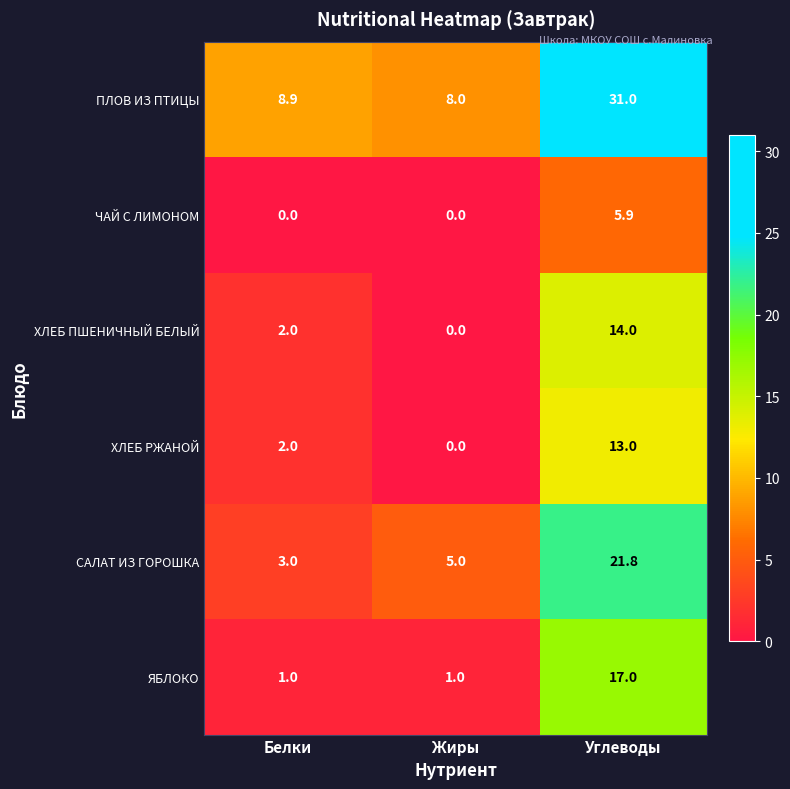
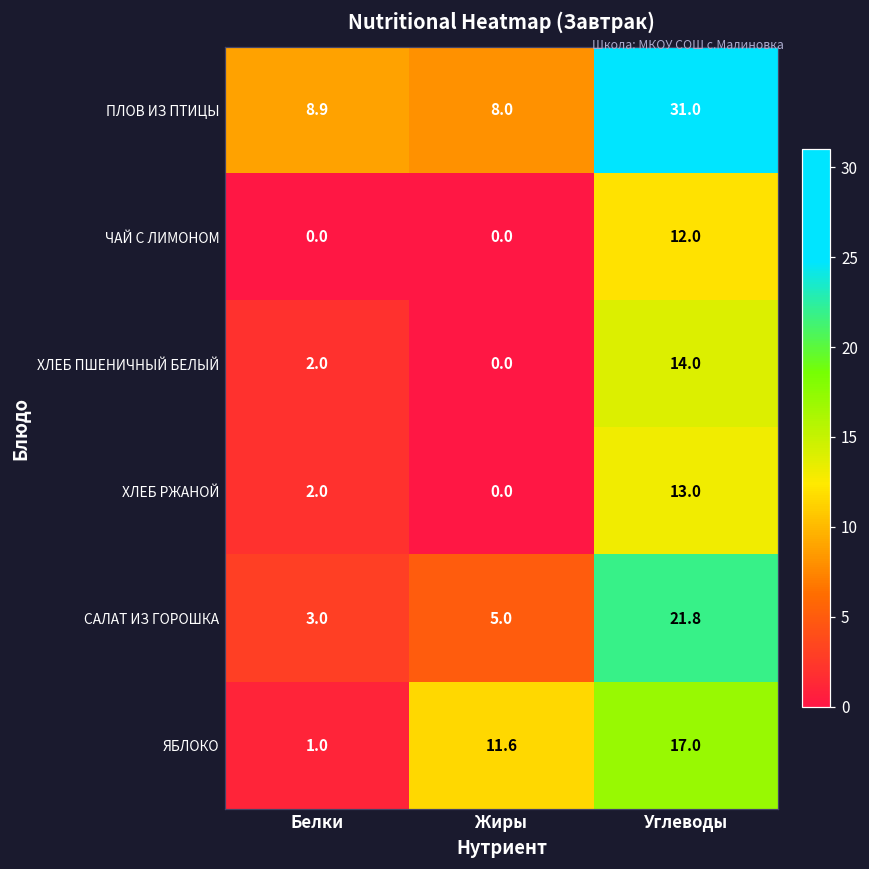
ЧАЙ С ЛИМОНОМ, Углеводы: 5.9 -> 12.0
ЯБЛОКО, Жиры: 1.0 -> 11.6
